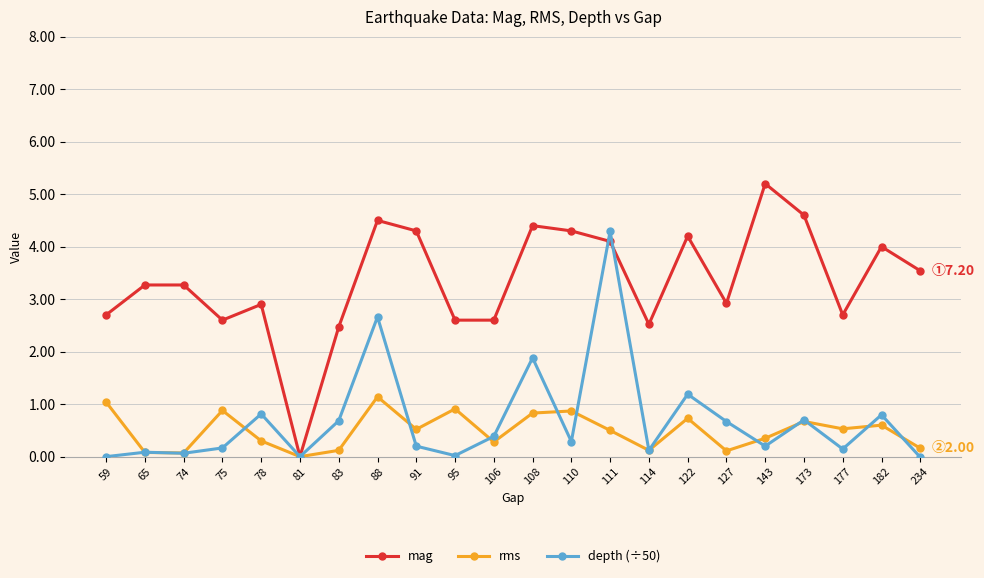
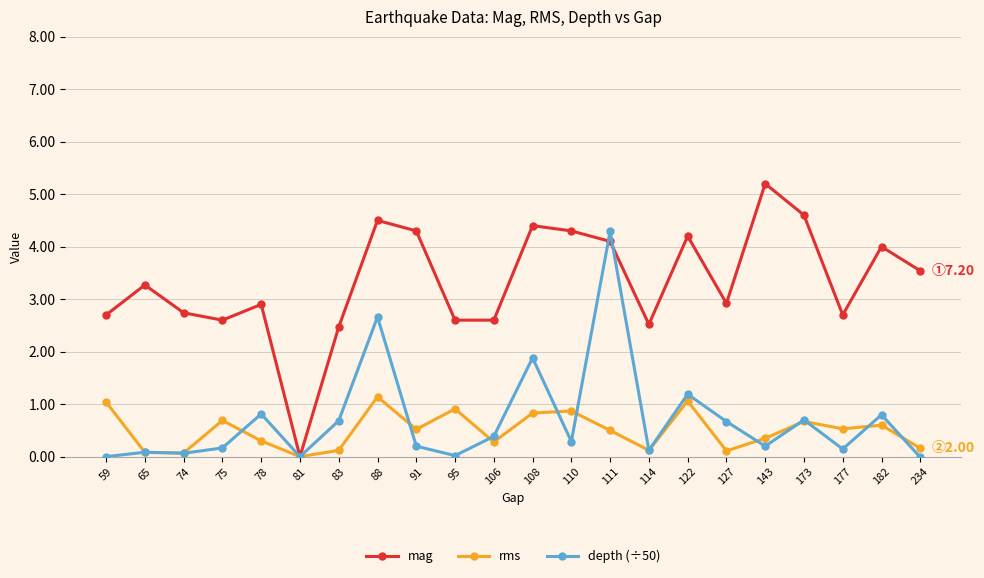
mag, 74: 3.3 -> 2.7
rms, 75: 0.9 -> 0.7
rms, 122: 0.7 -> 1.1
